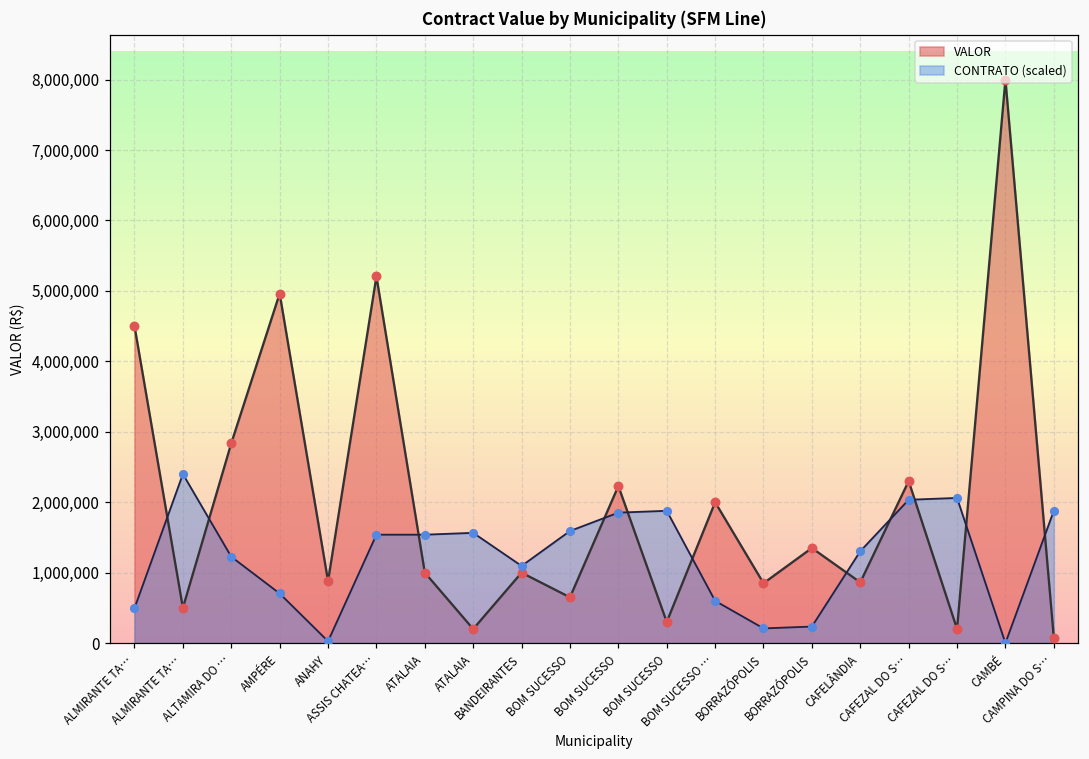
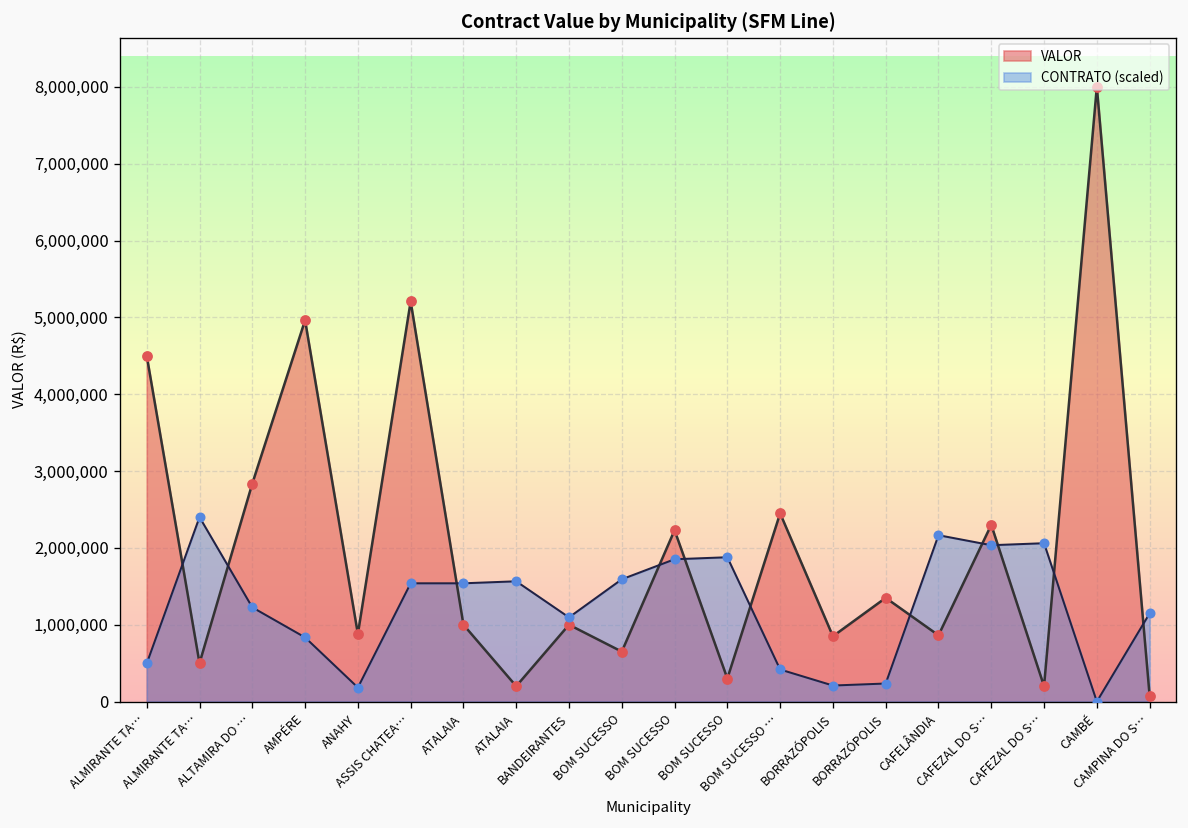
CONTRATO (scaled), AMPÉRE: 700,000 -> 800,000
CONTRATO (scaled), ANAHY: 0 -> 200,000
VALOR, BOM SUCESSO …: 2,000,000 -> 2,400,000
CONTRATO (scaled), BOM SUCESSO …: 600,000 -> 400,000
CONTRATO (scaled), CAFELÂNDIA: 1,300,000 -> 2,200,000
CONTRATO (scaled), CAMPINA DO S…: 1,900,000 -> 1,100,000
